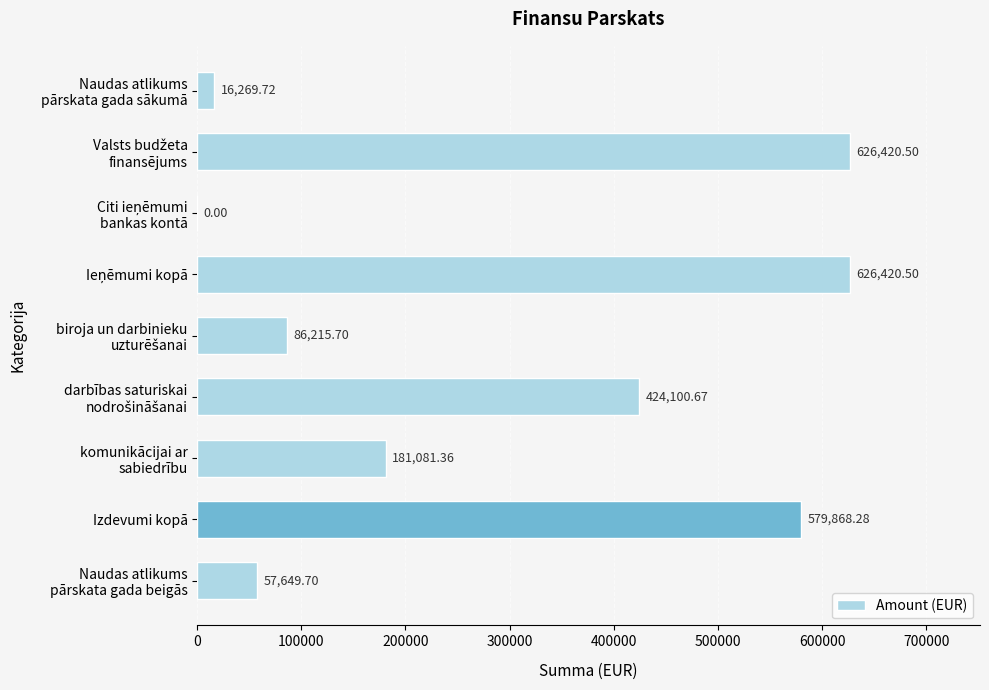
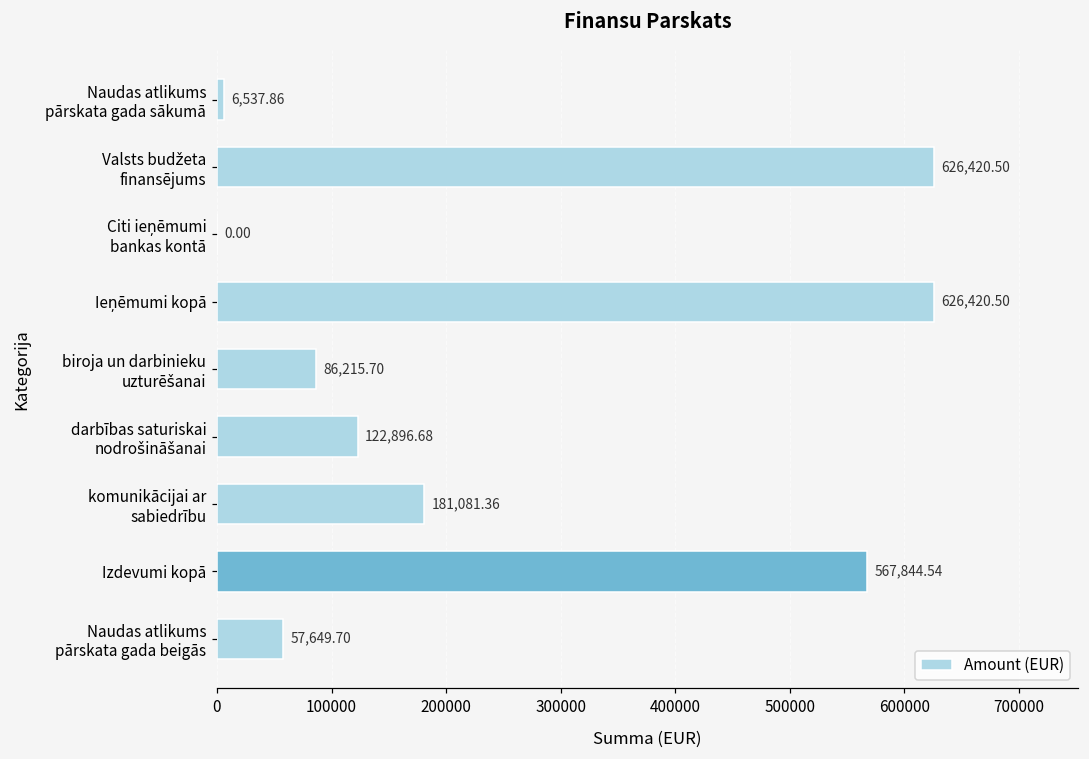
Naudas atlikums pārskata gada sākumā: 16,269.72 -> 6,537.86
darbības saturiskai nodrošināšanai: 424,100.67 -> 122,896.68
Izdevumi kopā: 579,868.28 -> 567,844.54
